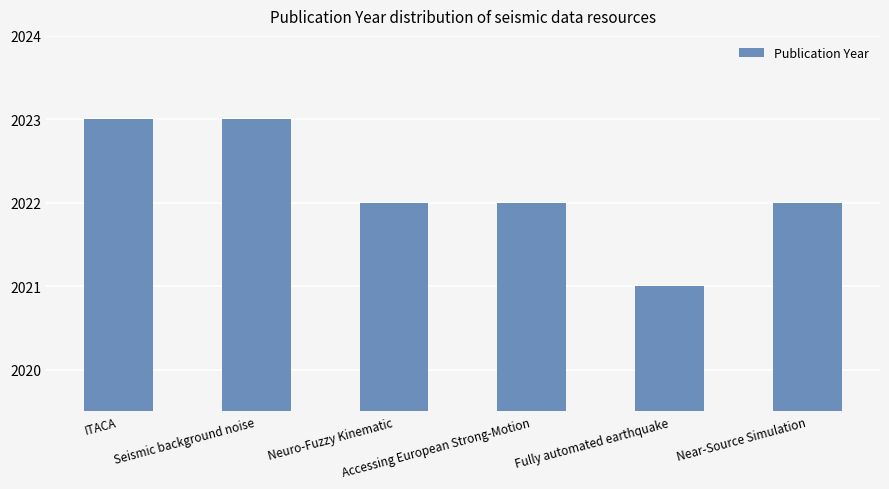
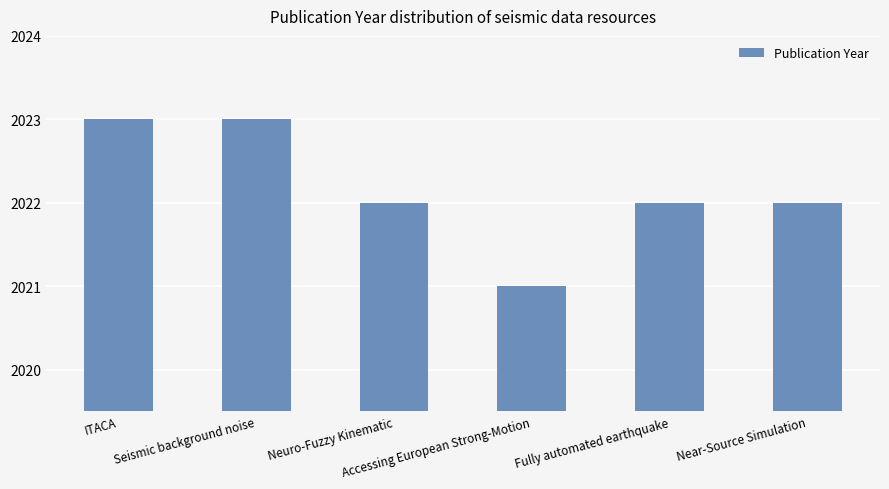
Accessing European Strong-Motion: 2022 -> 2021
Fully automated earthquake: 2021 -> 2022
